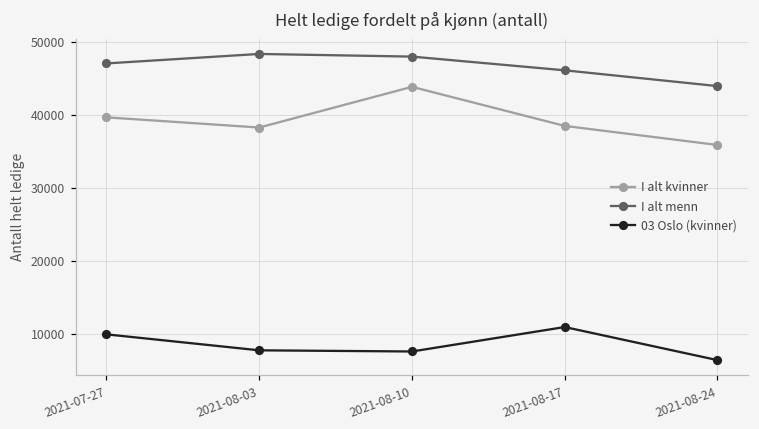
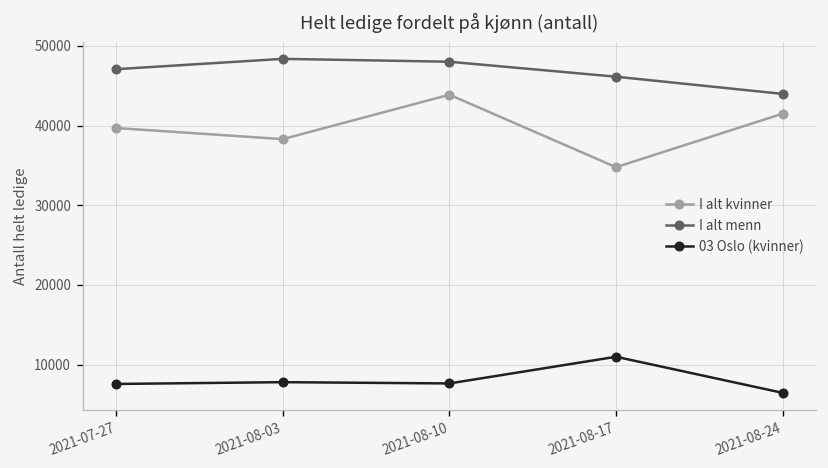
03 Oslo (kvinner), 2021-07-27: 10000 -> 8000
I alt kvinner, 2021-08-17: 39000 -> 35000
I alt kvinner, 2021-08-24: 36000 -> 41000
